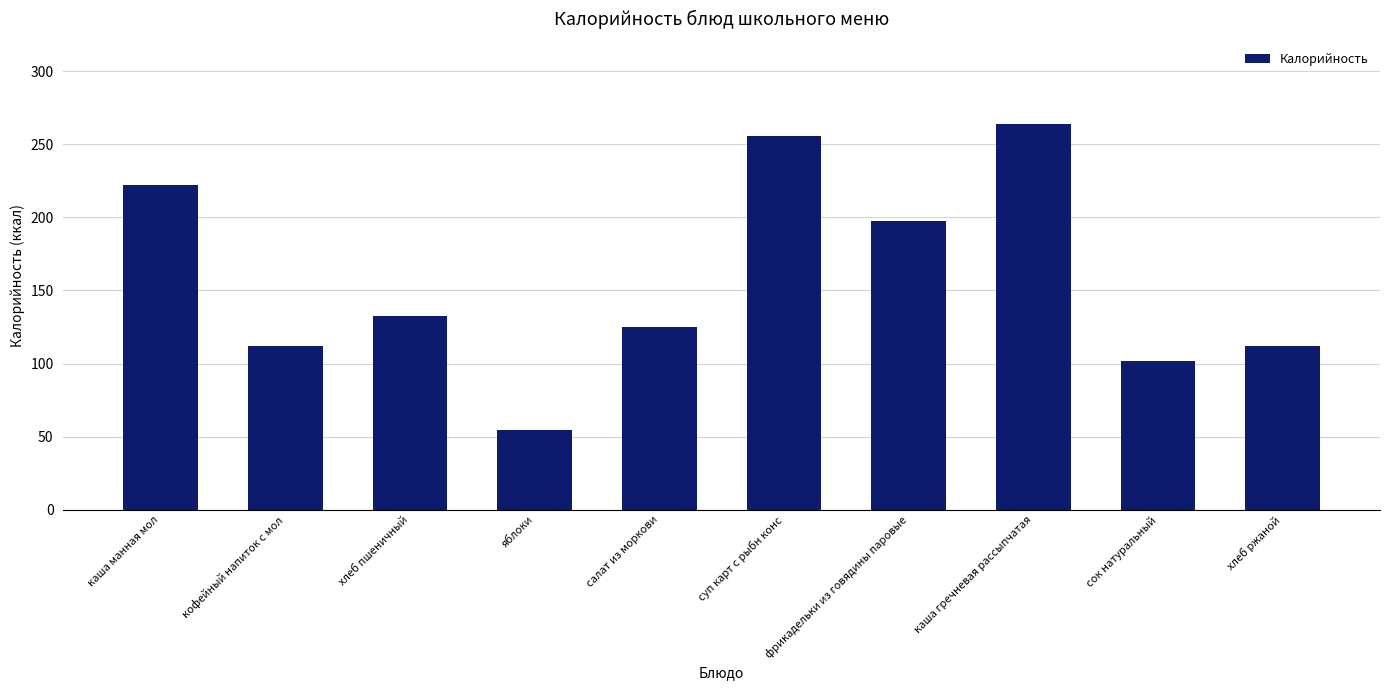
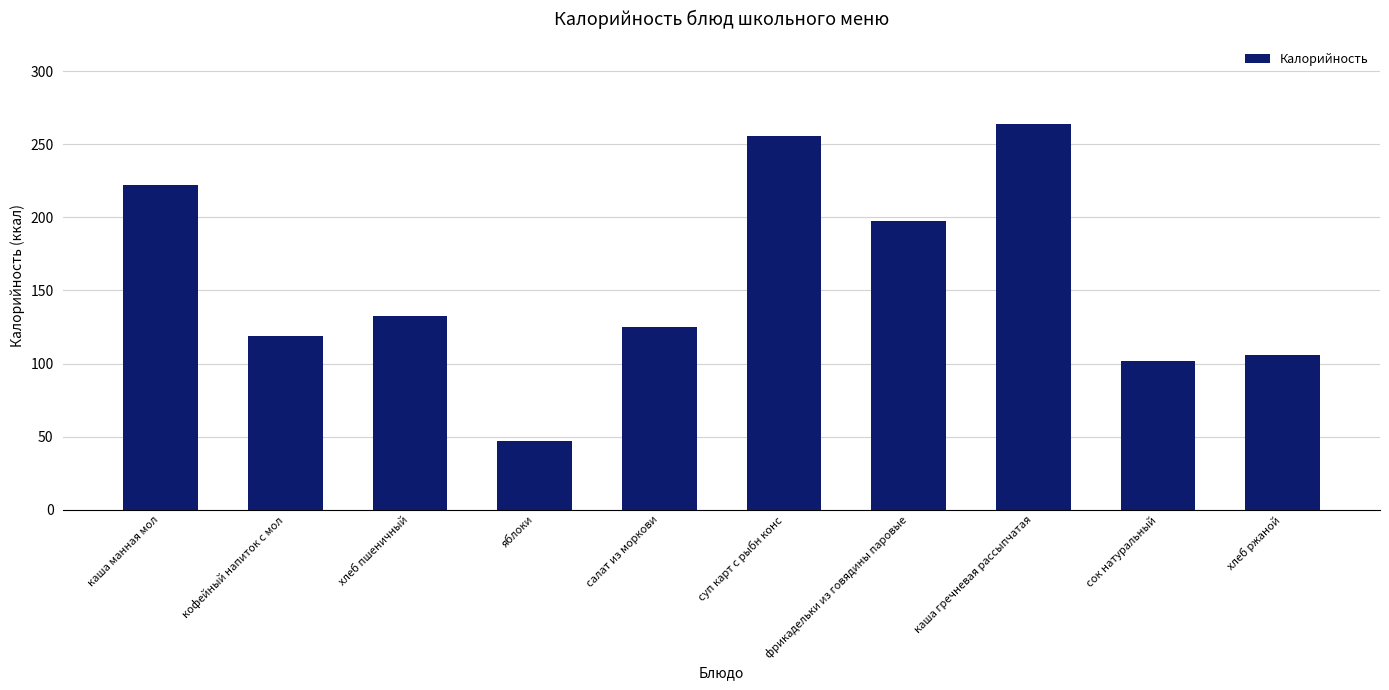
кофейный напиток с мол: 112 -> 119
яблоки: 55 -> 47
хлеб ржаной: 112 -> 106
